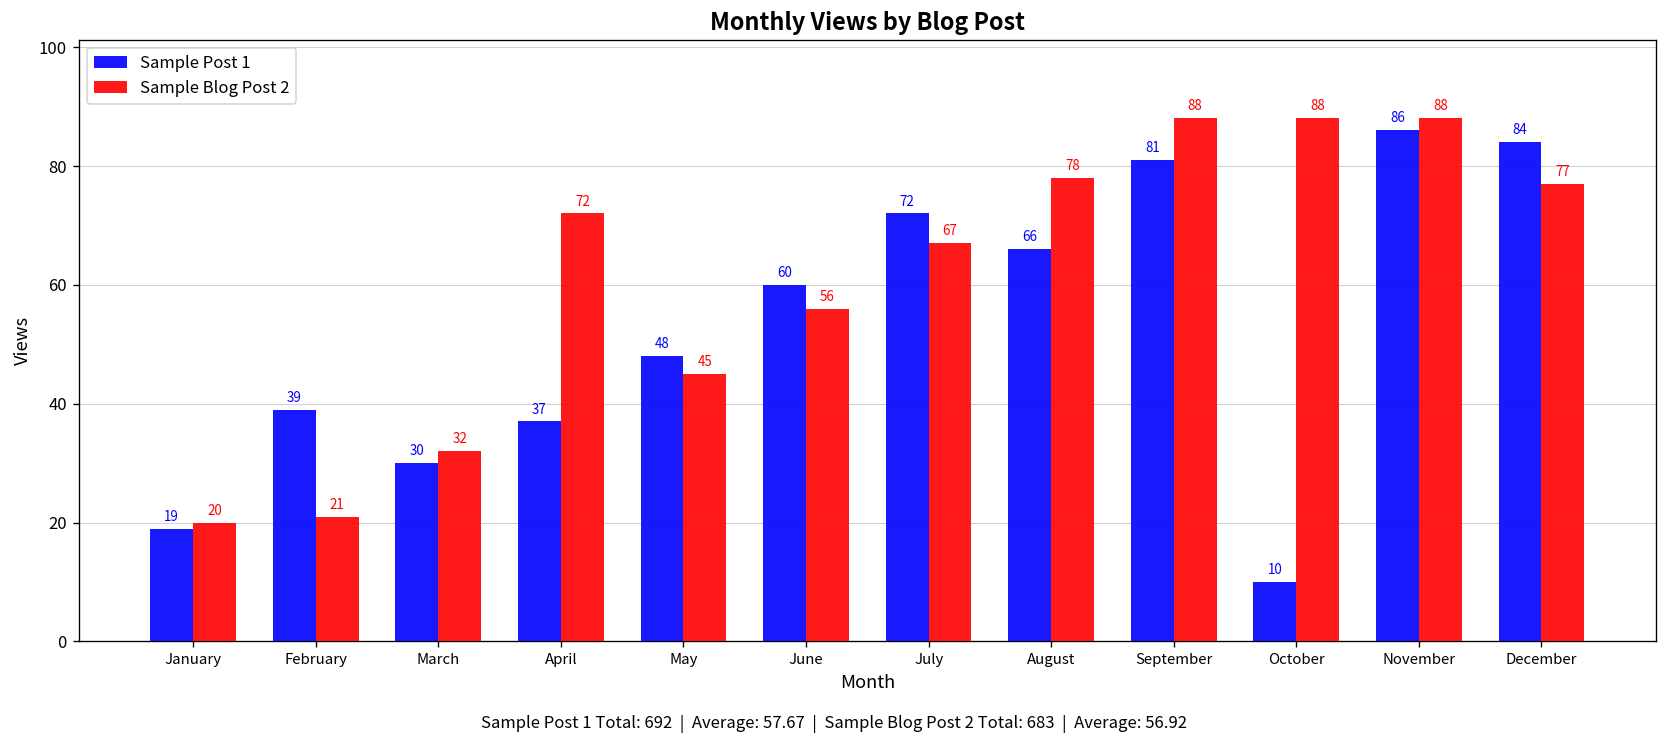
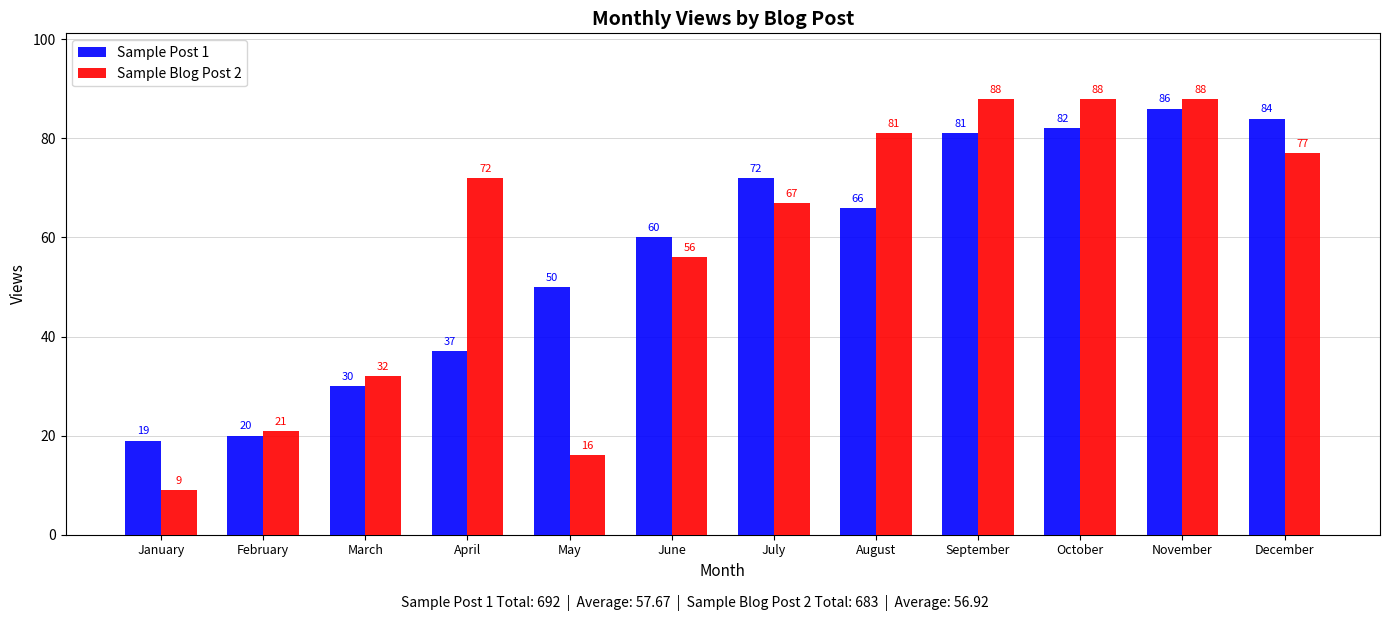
Sample Blog Post 2, January: 20 -> 9
Sample Post 1, February: 39 -> 20
Sample Post 1, May: 48 -> 50
Sample Blog Post 2, May: 45 -> 16
Sample Blog Post 2, August: 78 -> 81
Sample Post 1, October: 10 -> 82
